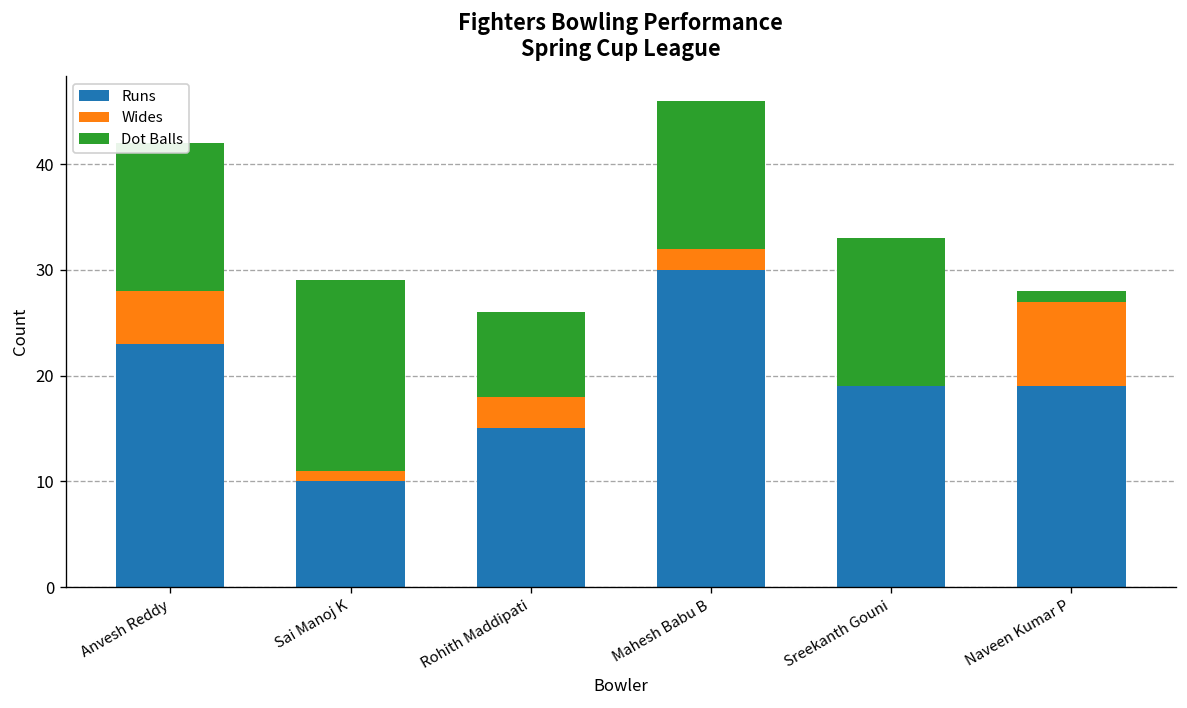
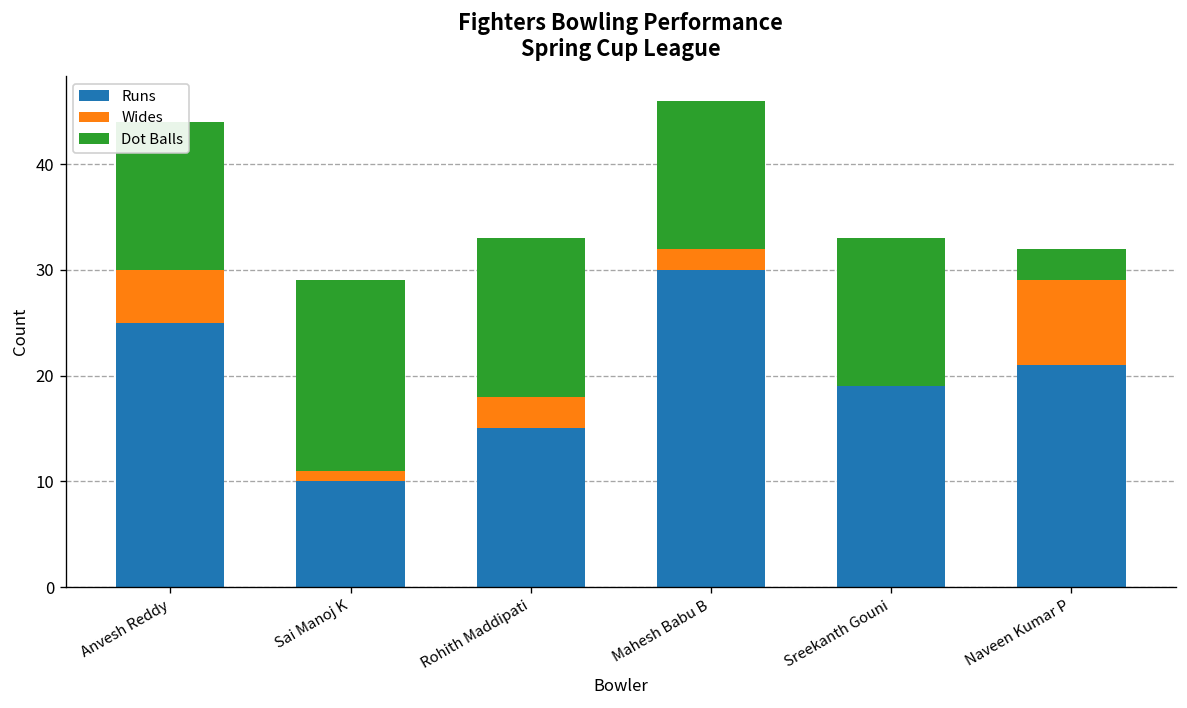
Runs, Anvesh Reddy: 23 -> 25
Dot Balls, Rohith Maddipati: 8 -> 15
Runs, Naveen Kumar P: 19 -> 21
Dot Balls, Naveen Kumar P: 1 -> 3
